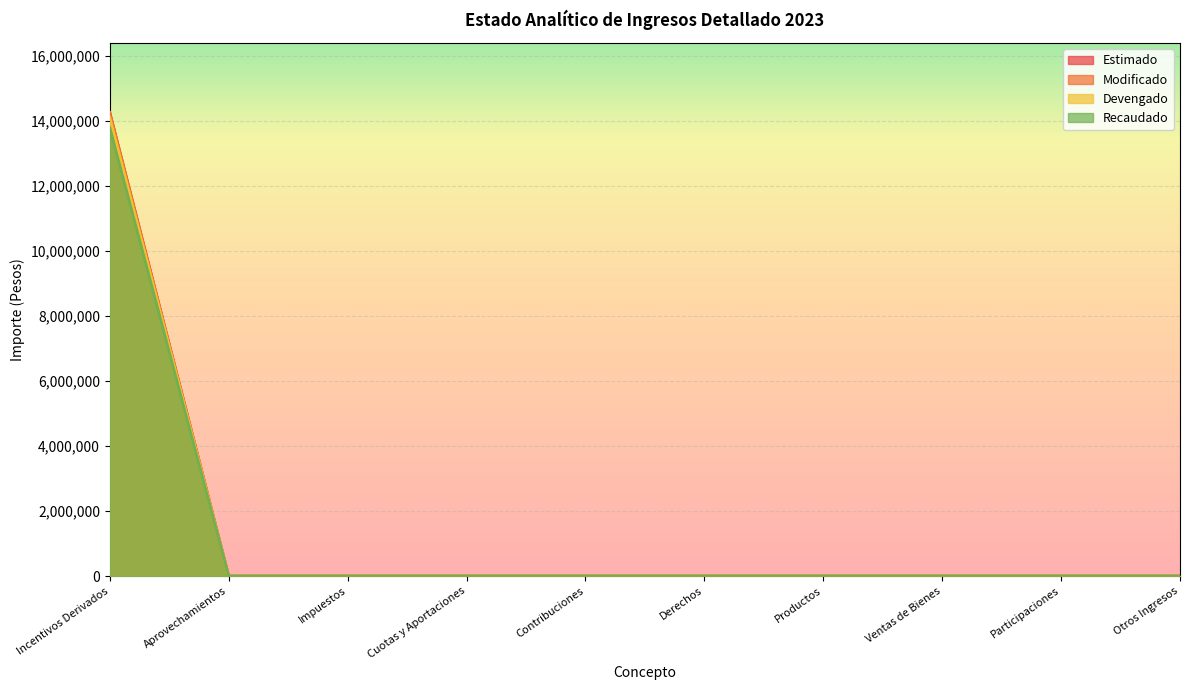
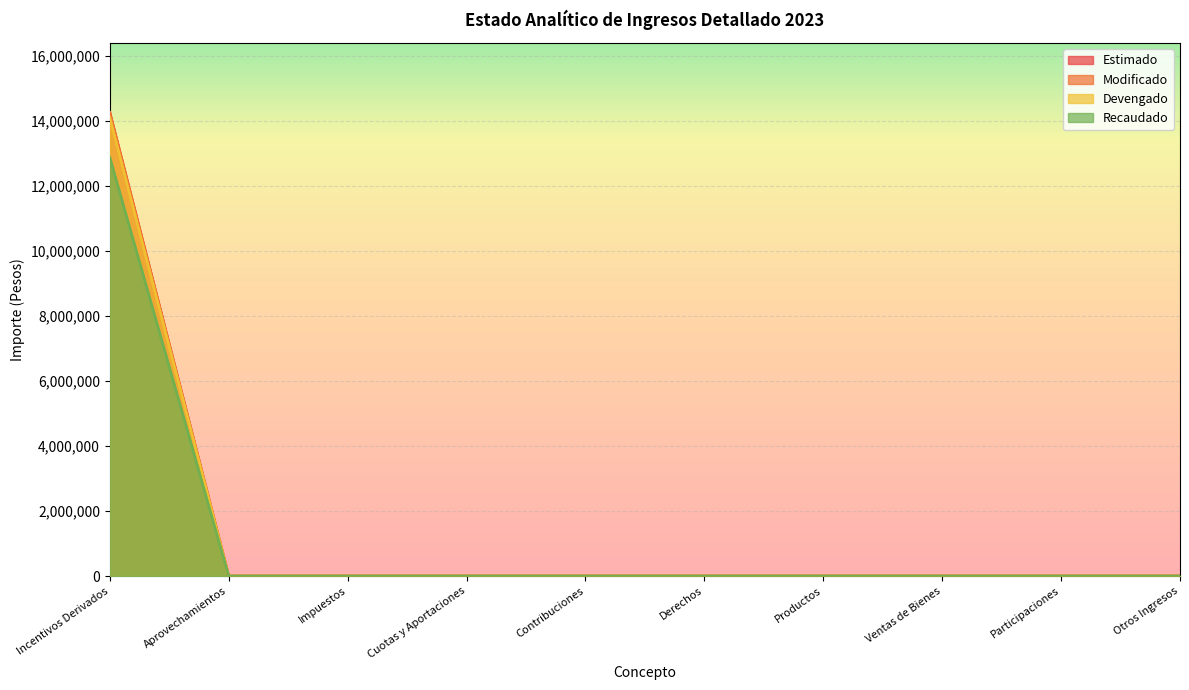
Recaudado, Incentivos Derivados: 13,800,000 -> 12,900,000
